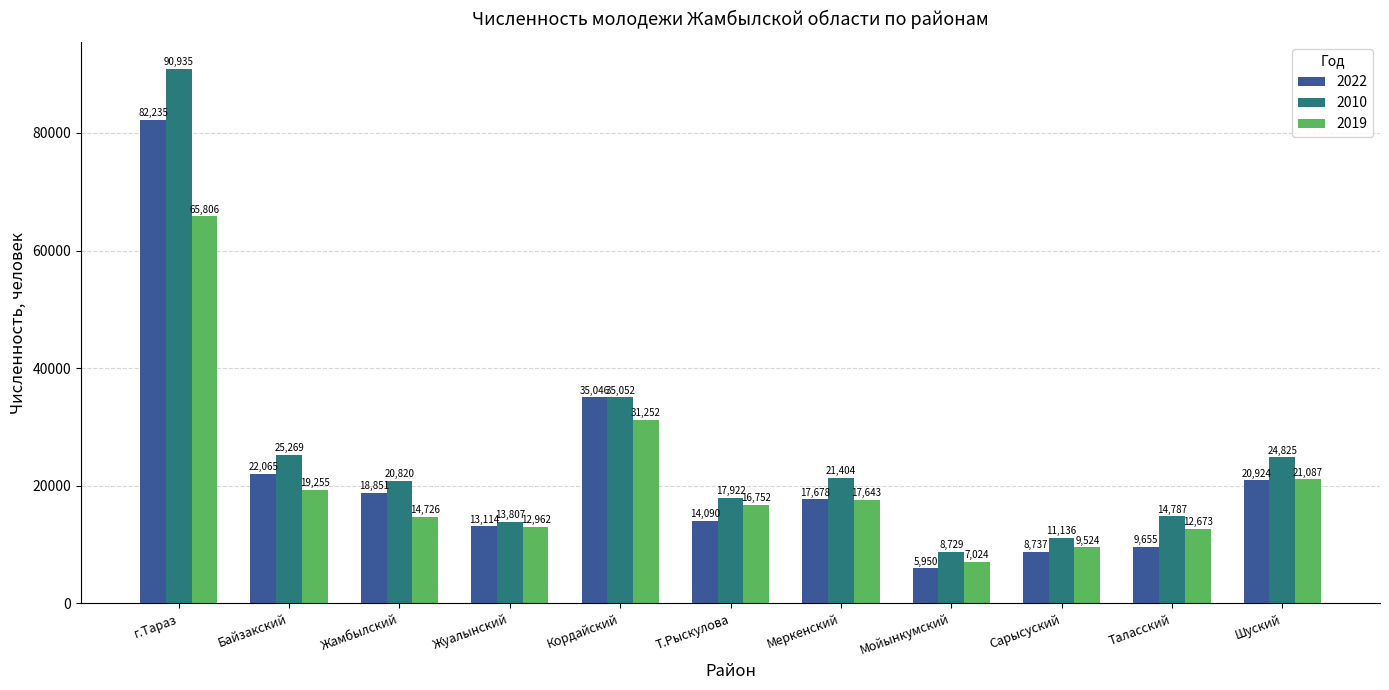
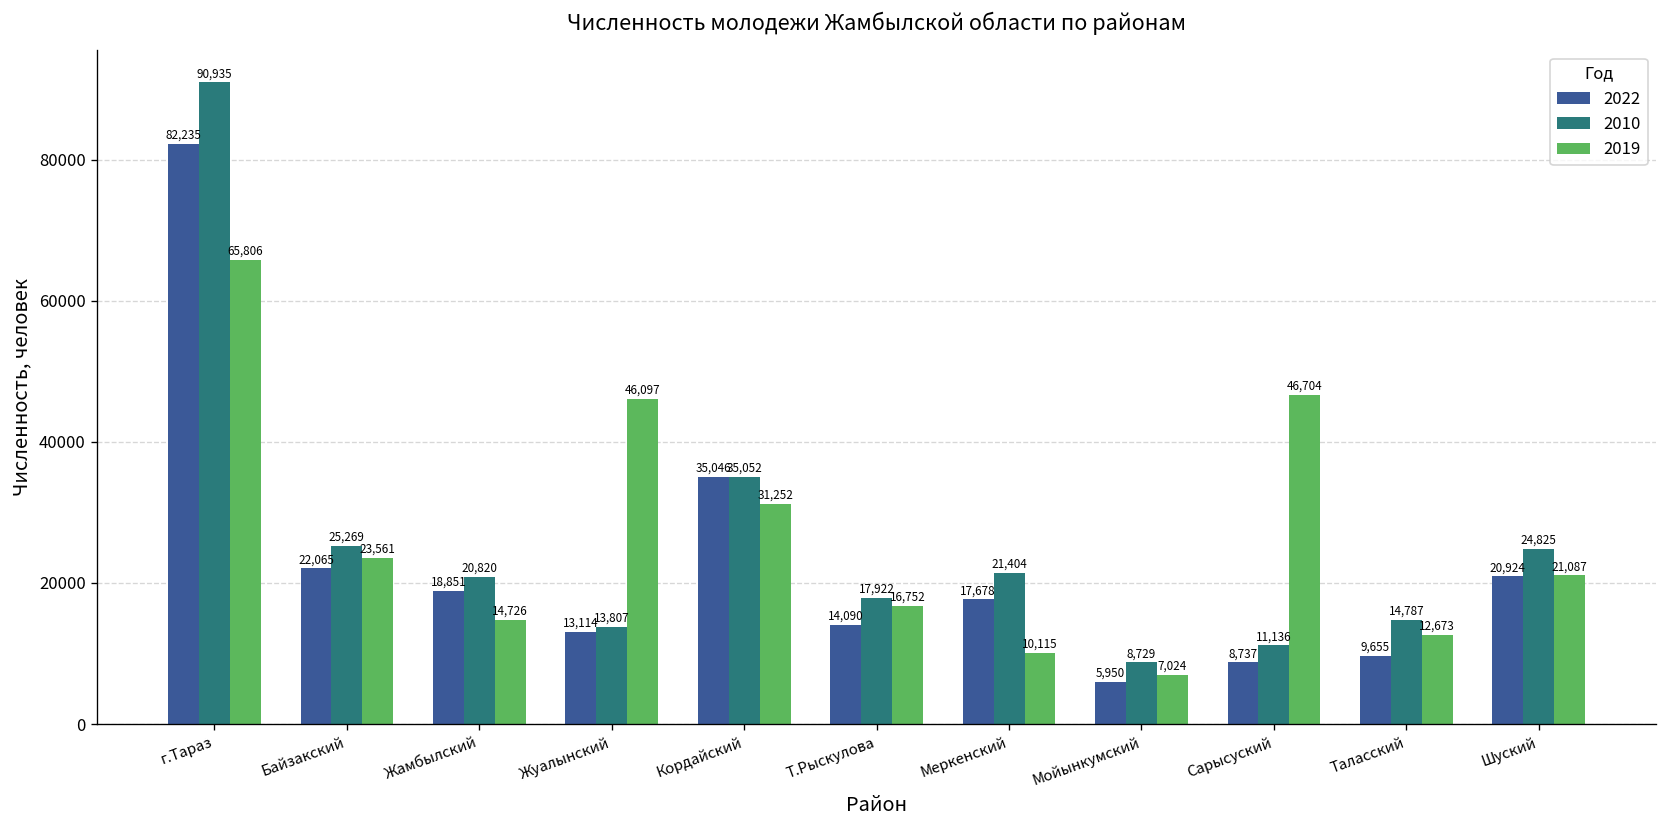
2019, Байзакский: 19,255 -> 23,561
2019, Жуалынский: 12,962 -> 46,097
2019, Меркенский: 17,643 -> 10,115
2019, Сарысуский: 9,524 -> 46,704
